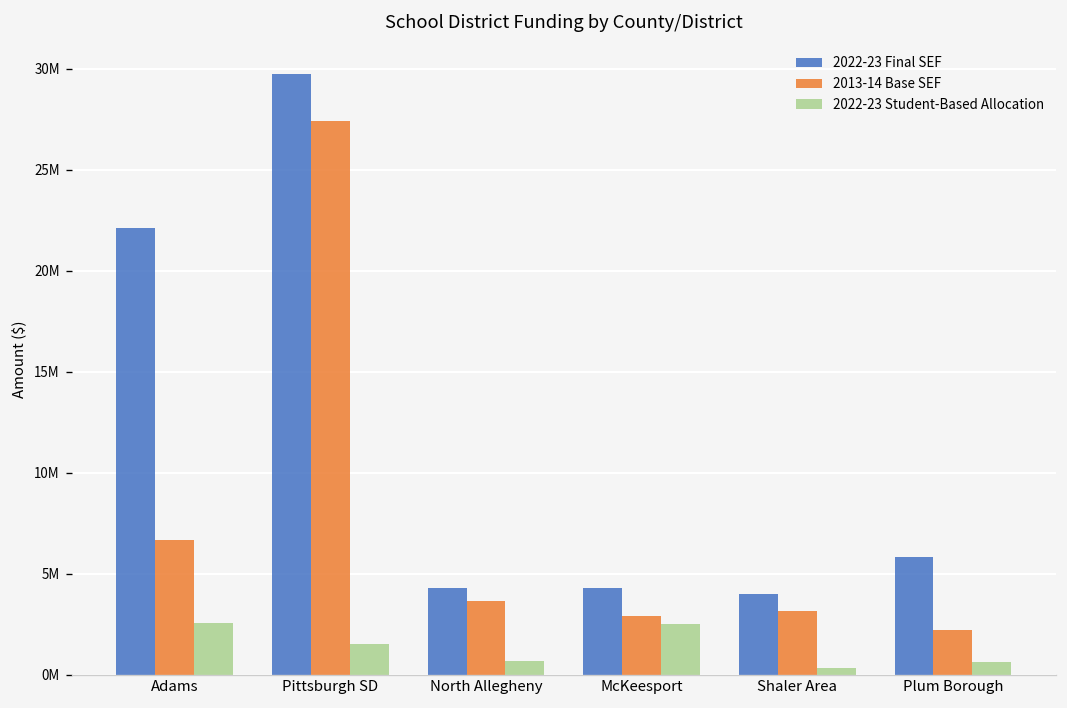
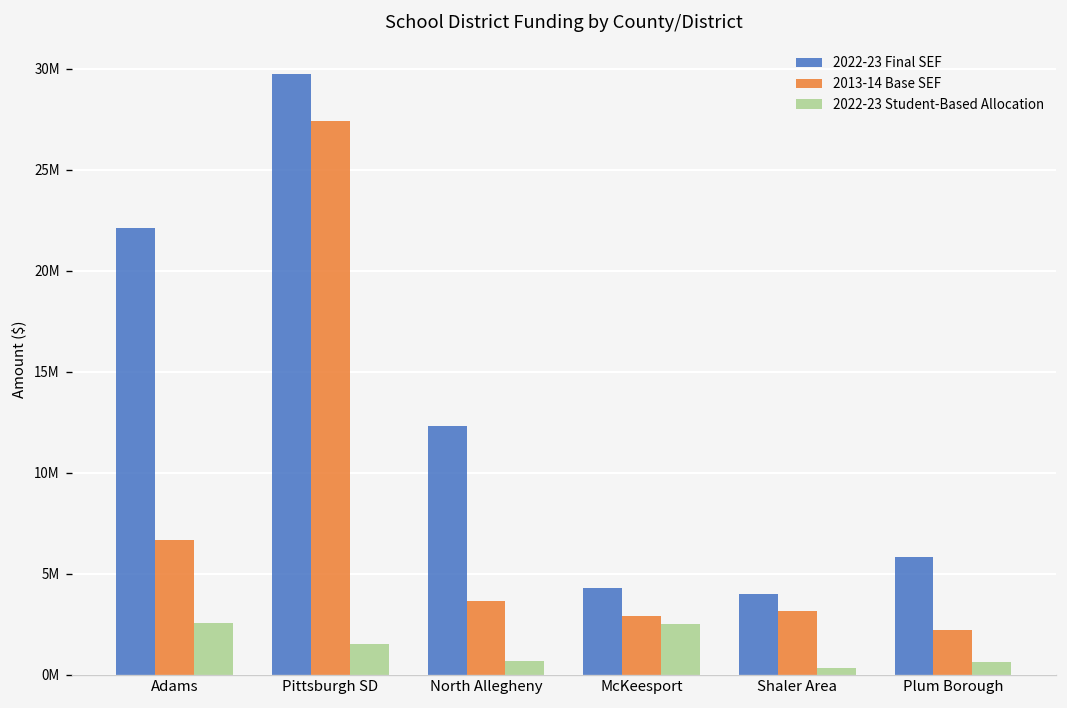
2022-23 Final SEF, North Allegheny: 4300000 -> 12300000
